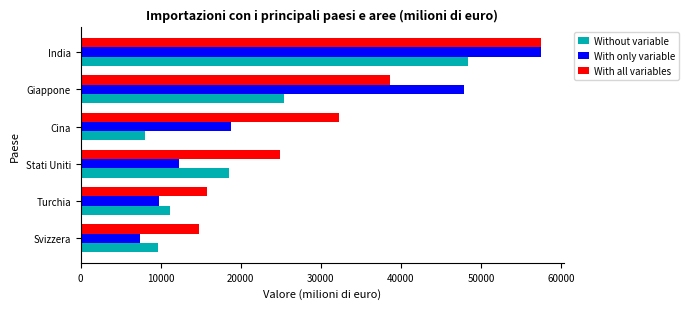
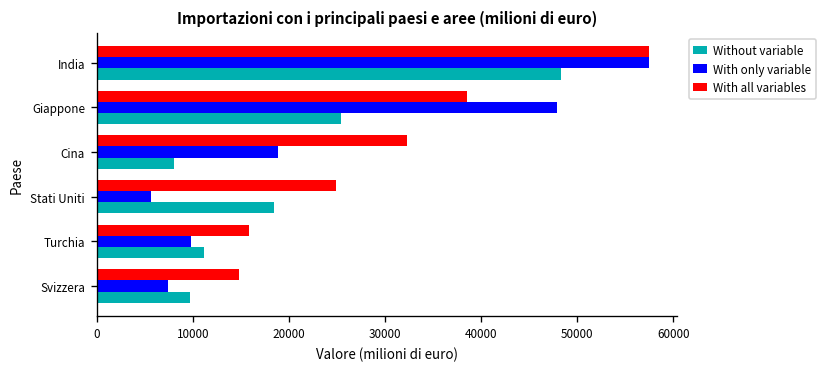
With only variable, Stati Uniti: 12000 -> 6000
